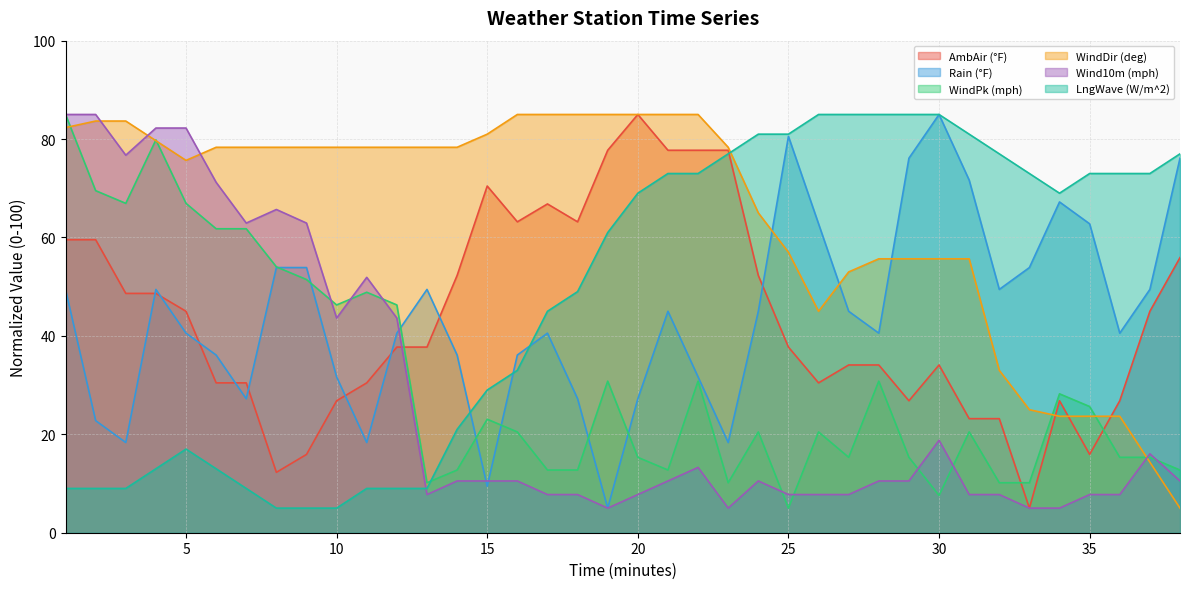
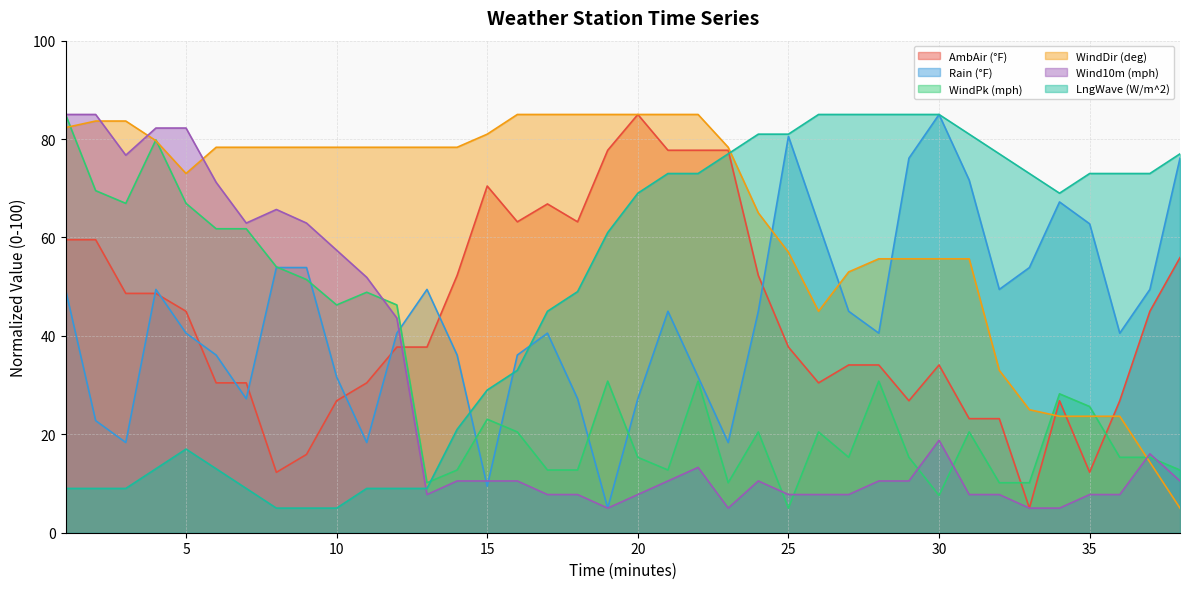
WindDir (deg), 5: 76 -> 73
Wind10m (mph), 10: 44 -> 57
AmbAir (°F), 35: 16 -> 12
